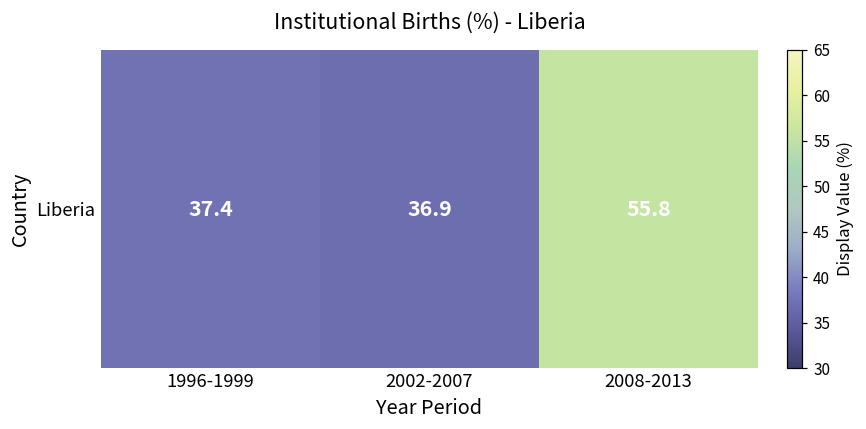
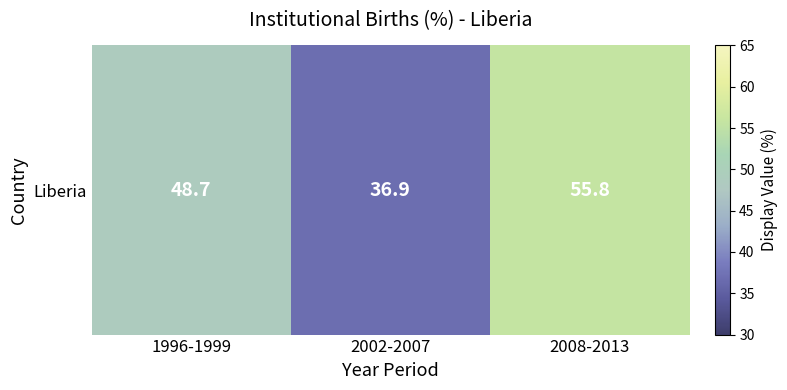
Liberia, 1996-1999: 37.4 -> 48.7
